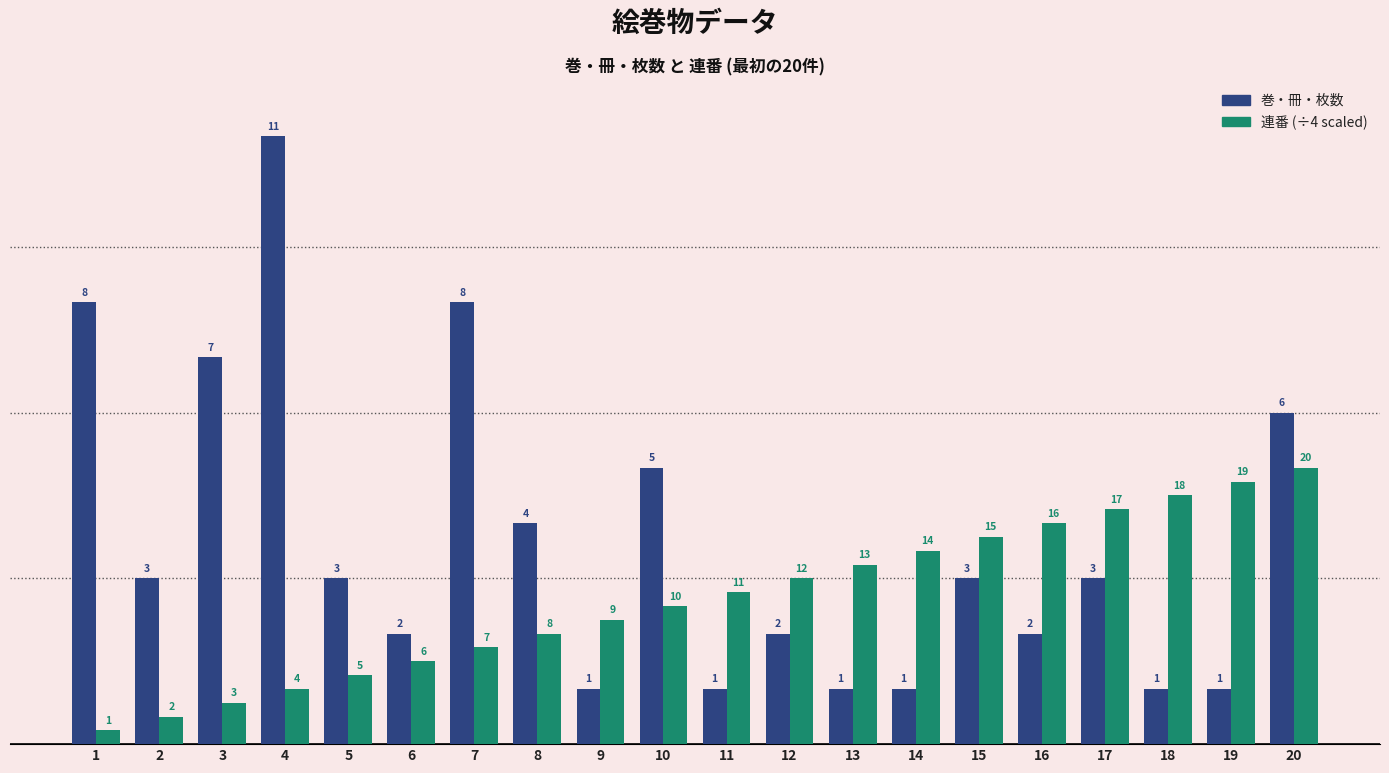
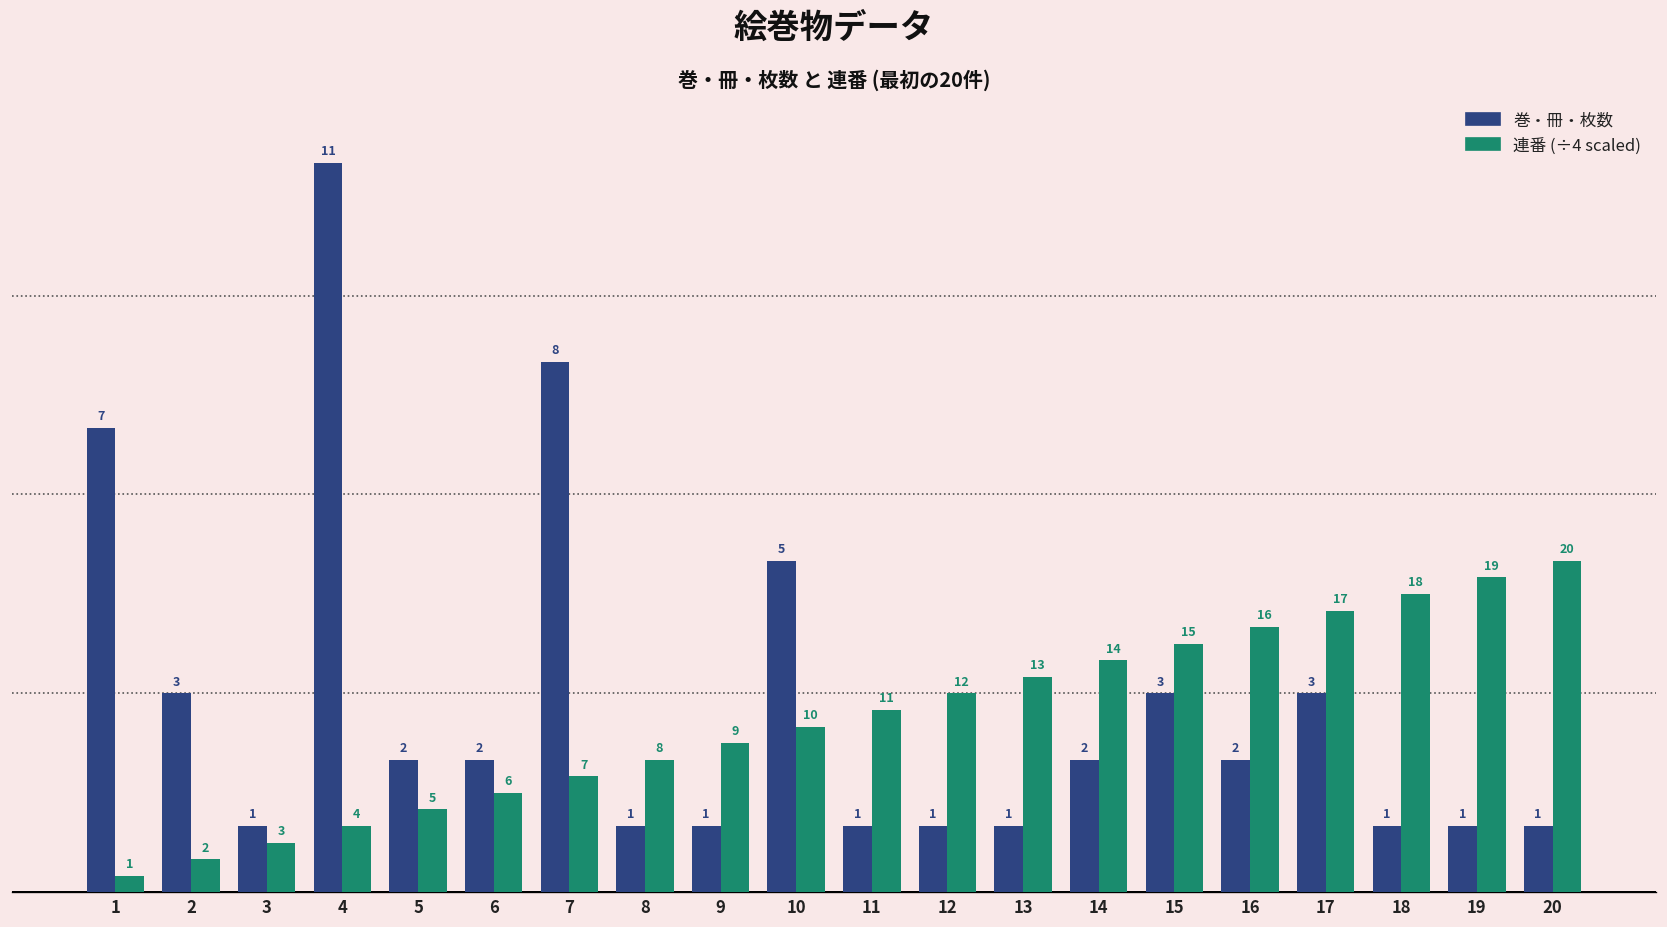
巻・冊・枚数, 1: 8 -> 7
巻・冊・枚数, 3: 7 -> 1
巻・冊・枚数, 5: 3 -> 2
巻・冊・枚数, 8: 4 -> 1
巻・冊・枚数, 12: 2 -> 1
巻・冊・枚数, 14: 1 -> 2
巻・冊・枚数, 20: 6 -> 1
